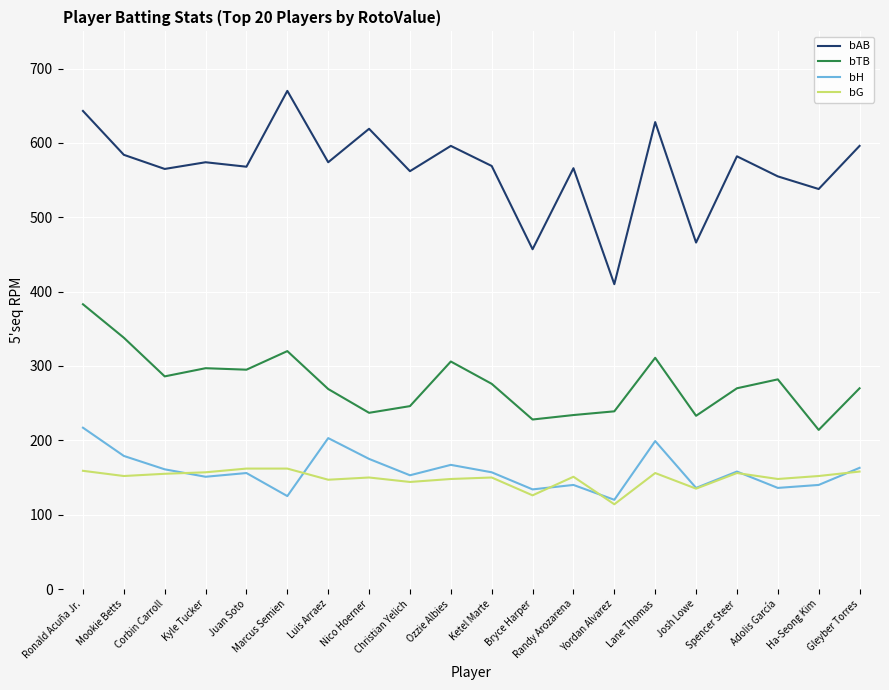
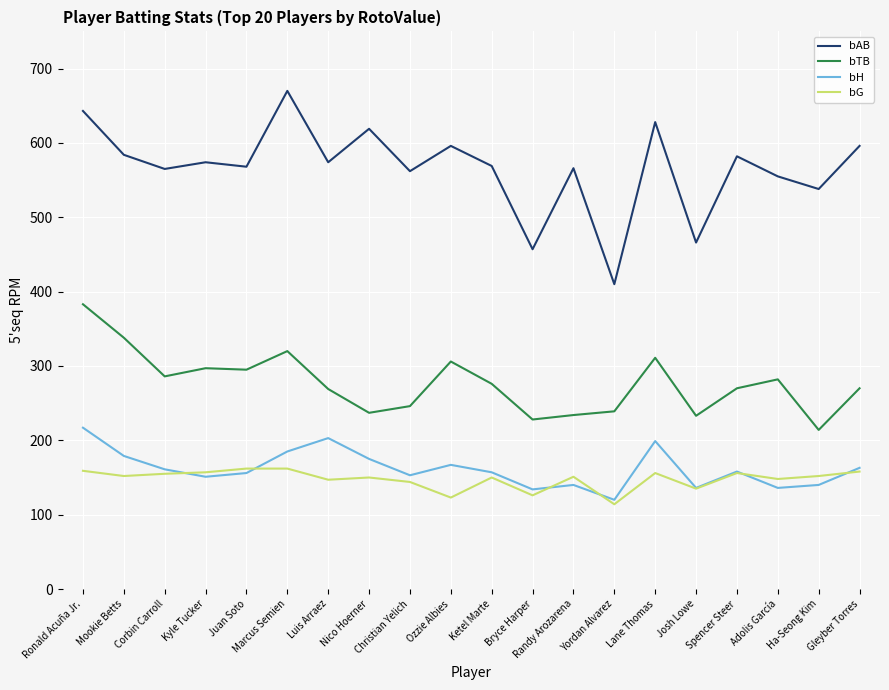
bH, Marcus Semien: 130 -> 190
bG, Ozzie Albies: 150 -> 120
